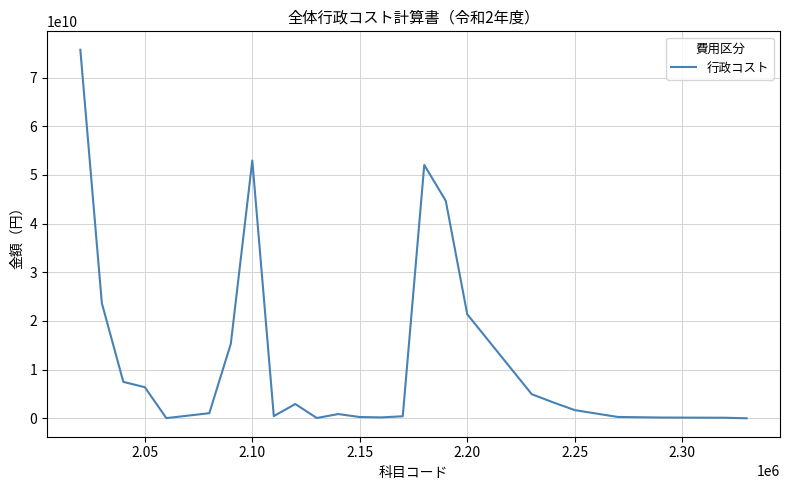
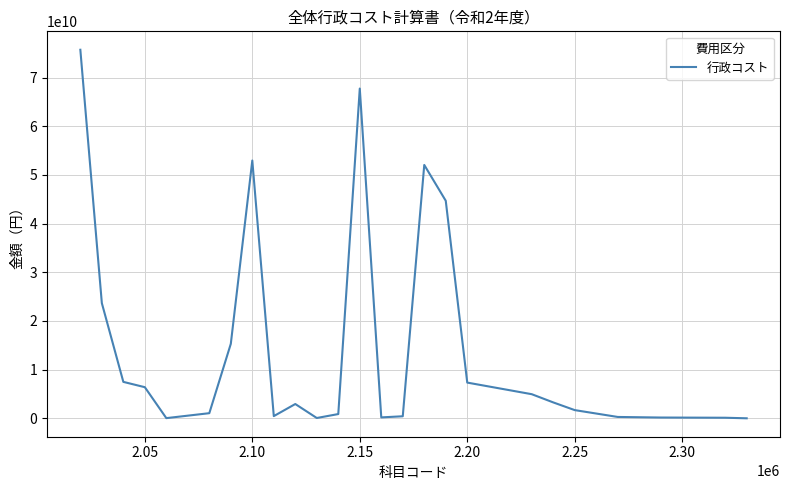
2.15: 0 -> 68000000000
2.20: 21000000000 -> 7000000000
